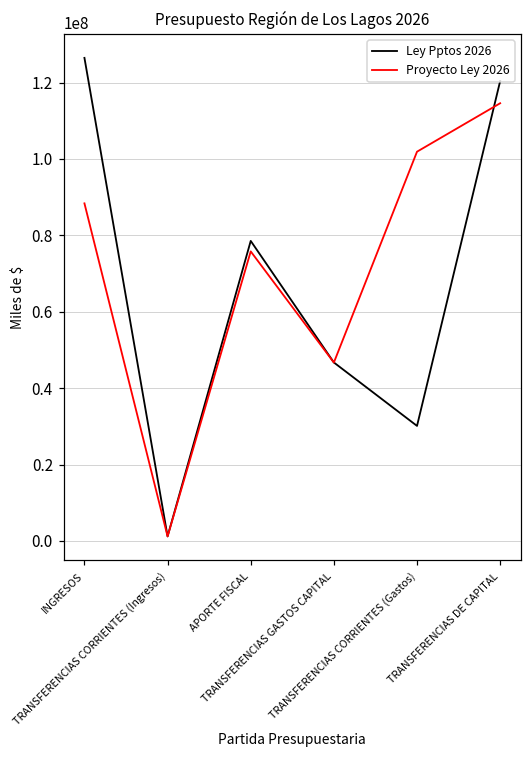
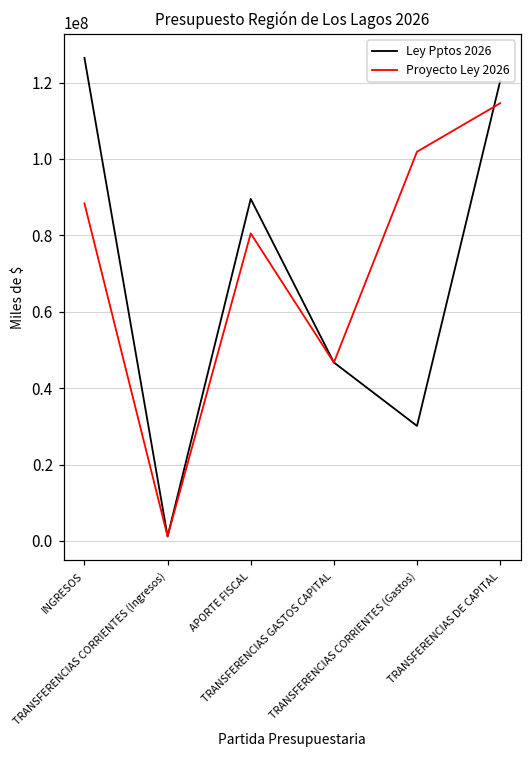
Ley Pptos 2026, APORTE FISCAL: 79000000 -> 90000000
Proyecto Ley 2026, APORTE FISCAL: 76000000 -> 81000000
